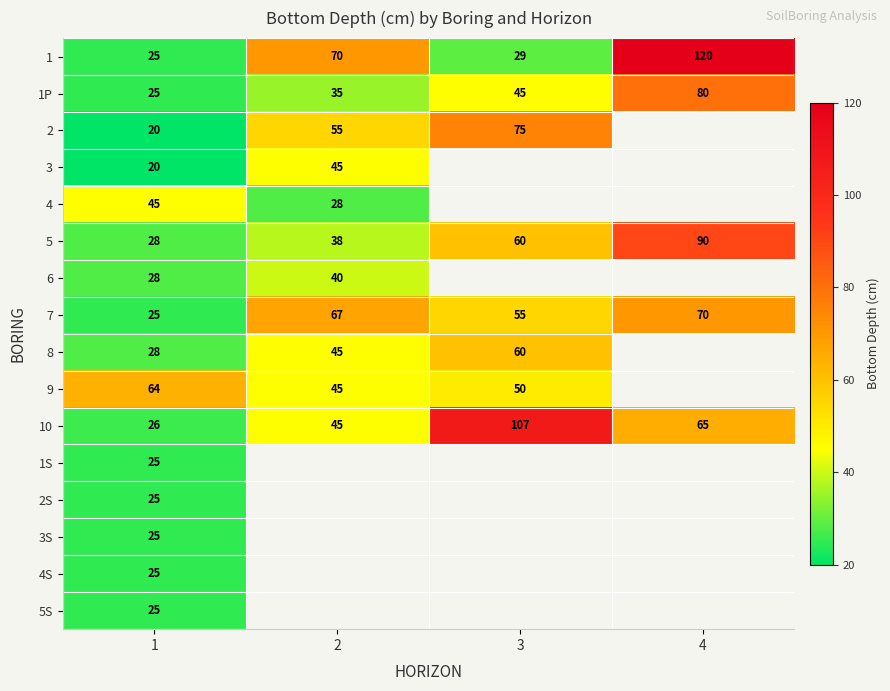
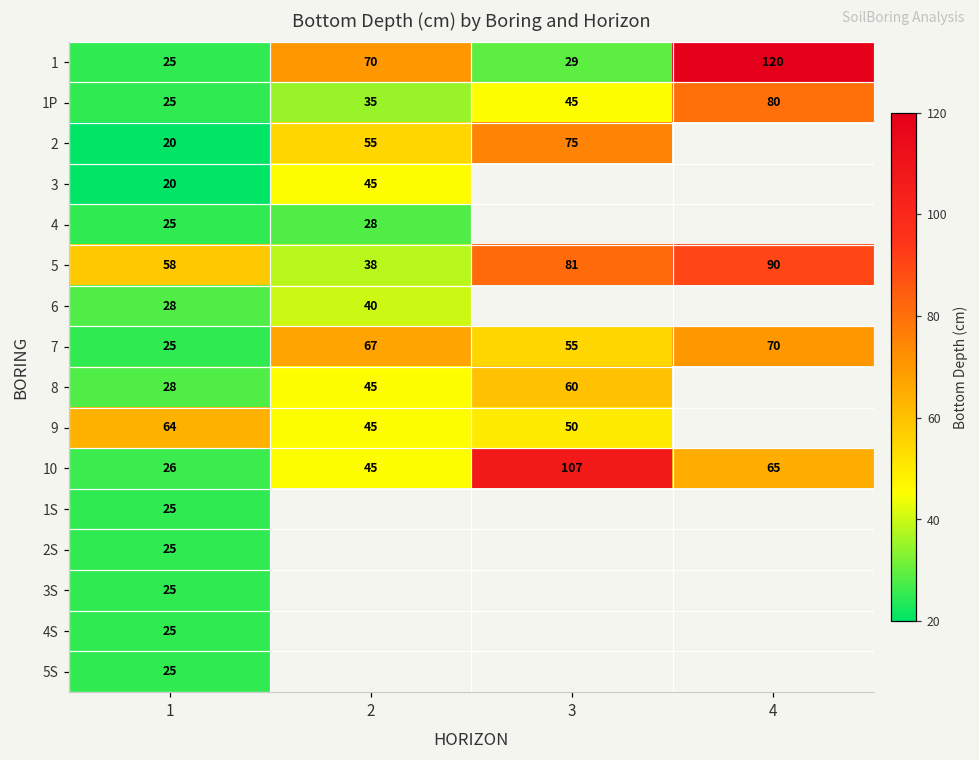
4, 1: 45 -> 25
5, 1: 28 -> 58
5, 3: 60 -> 81
